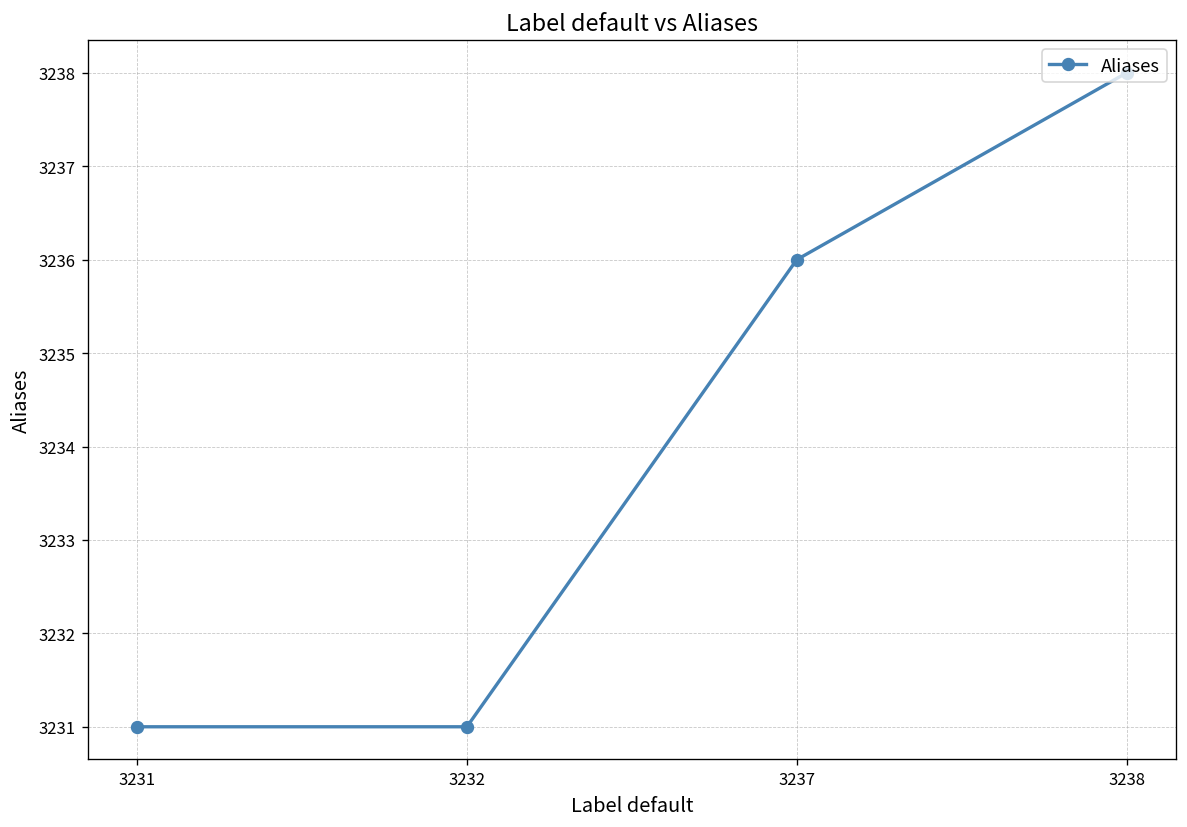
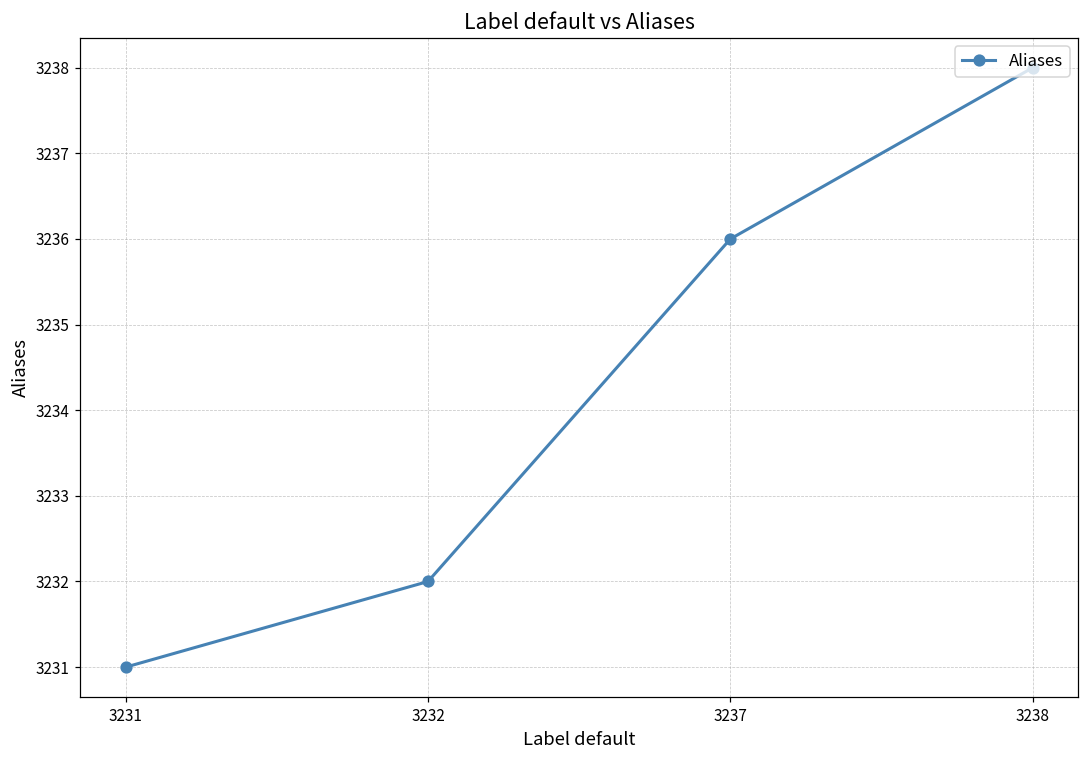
3232: 3231 -> 3232
